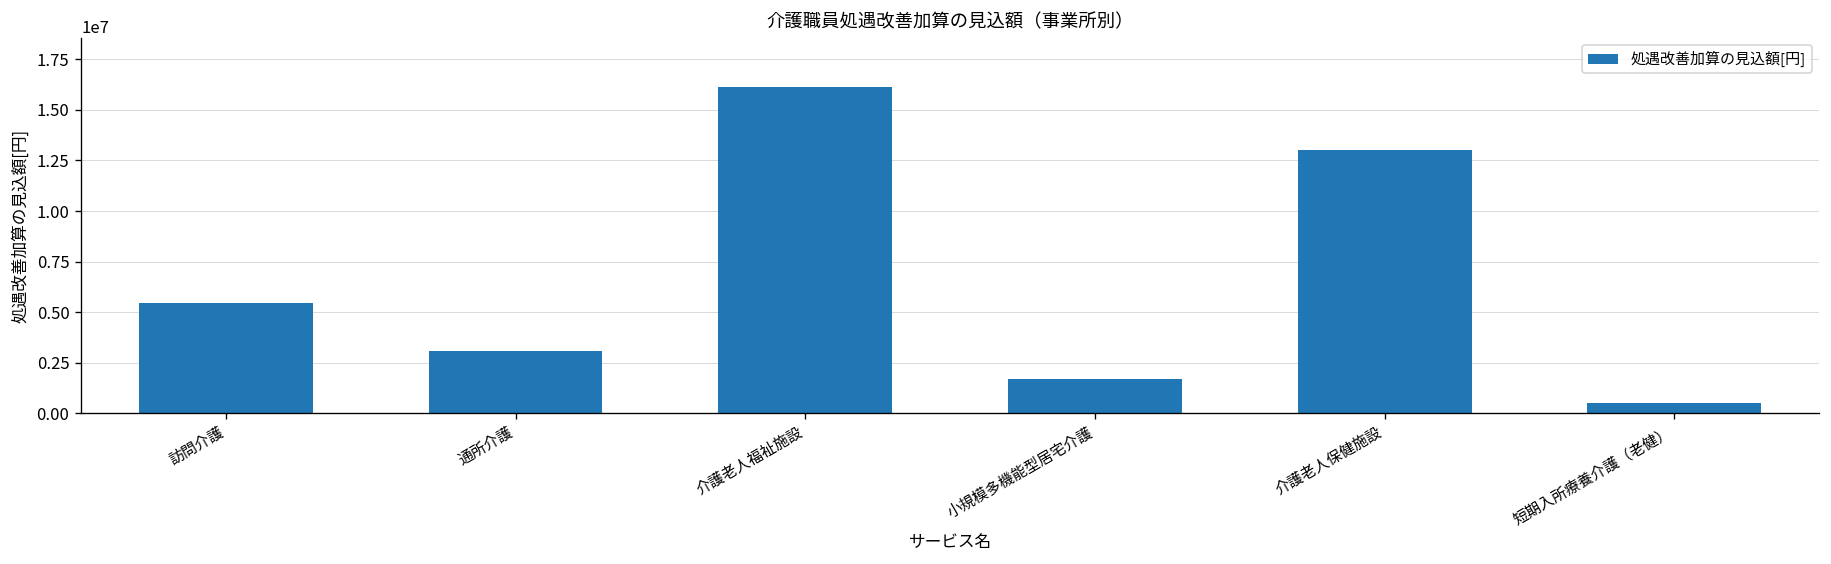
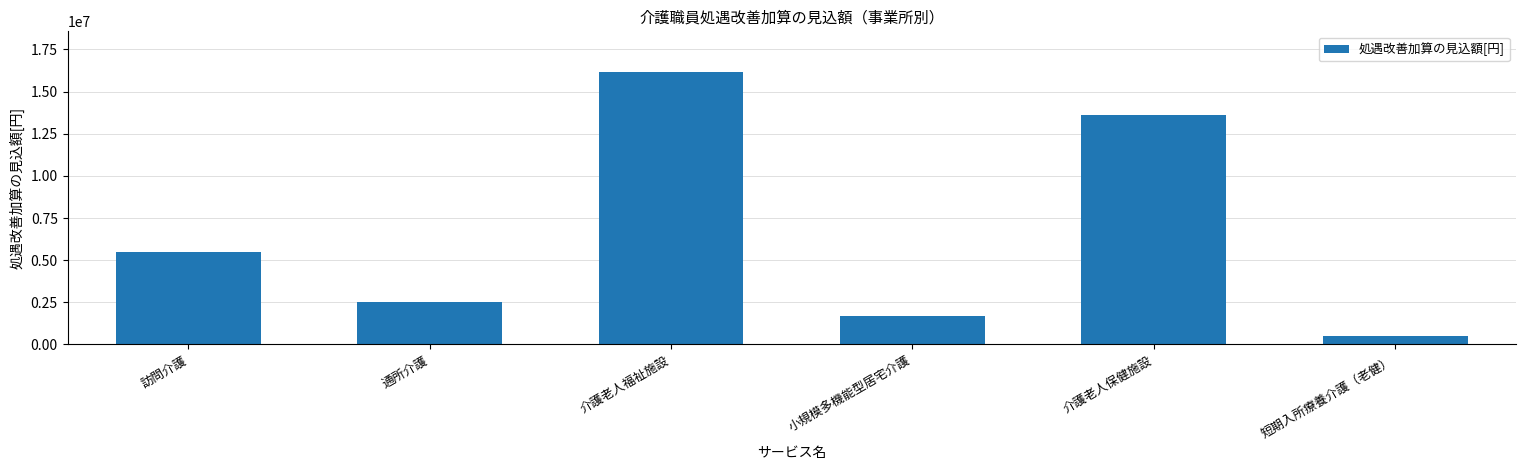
通所介護: 3100000 -> 2500000
介護老人保健施設: 13000000 -> 13600000
